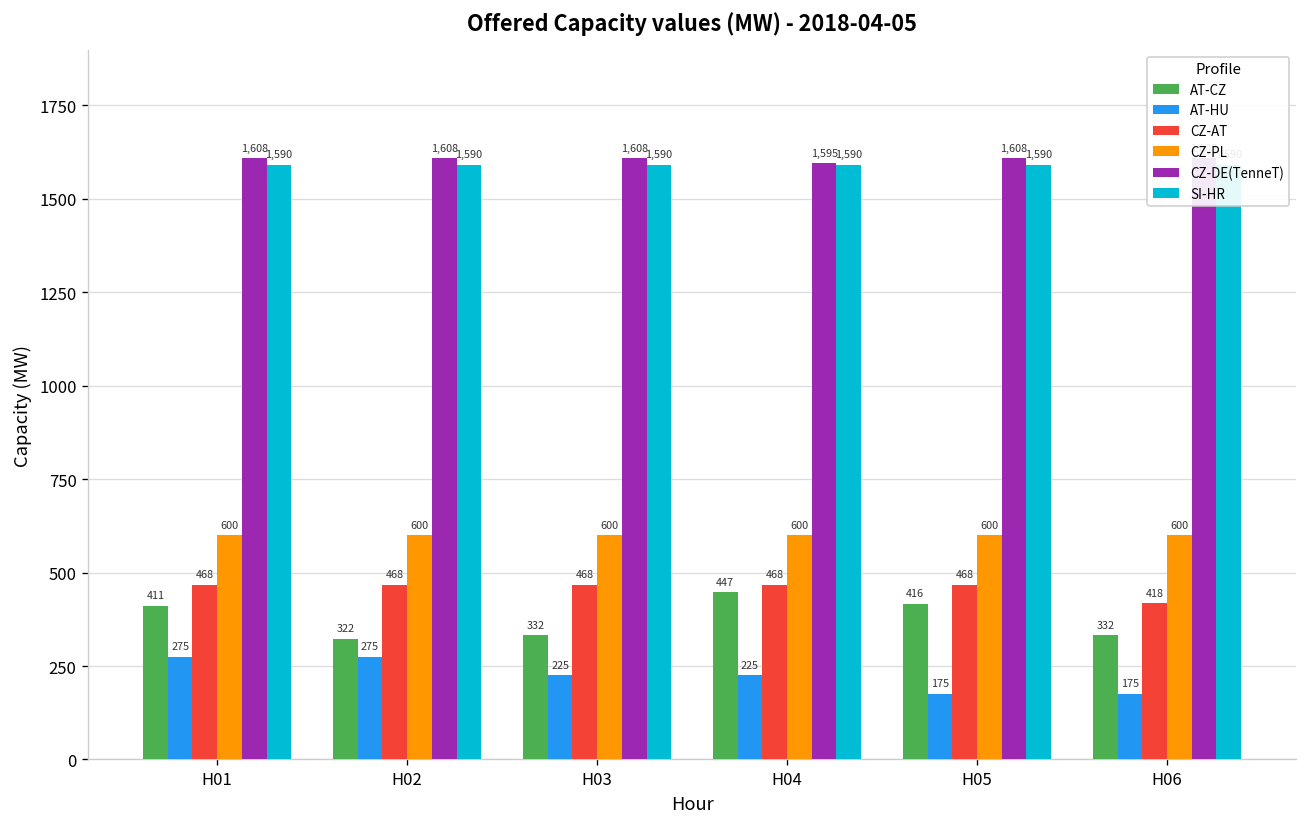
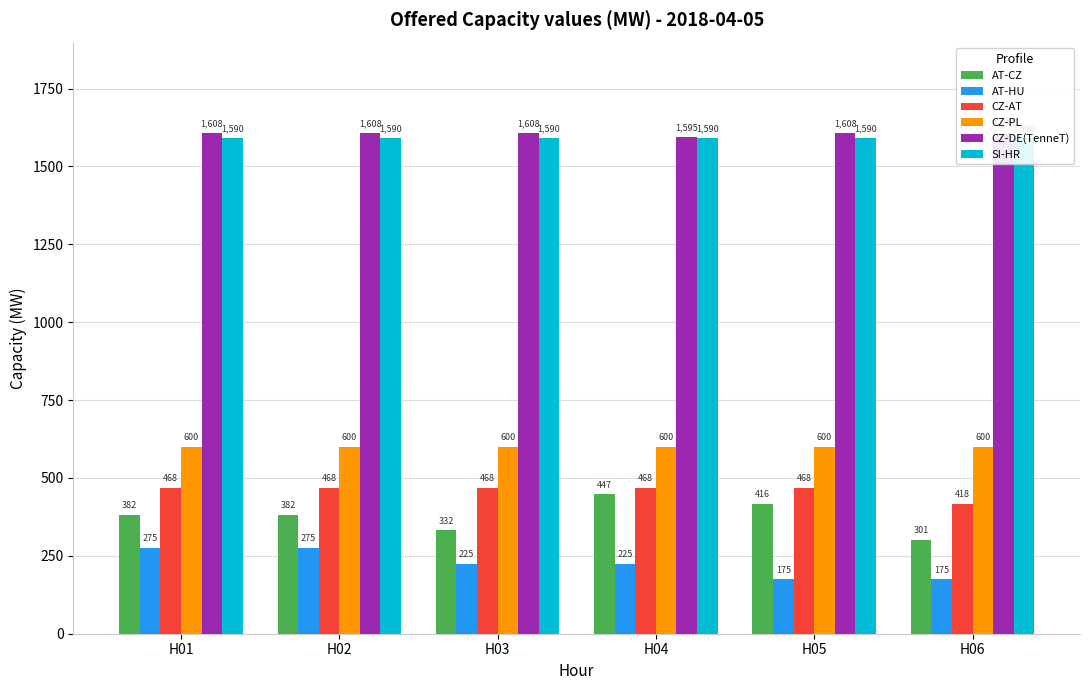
AT-CZ, H01: 411 -> 382
AT-CZ, H02: 322 -> 382
AT-CZ, H06: 332 -> 301
